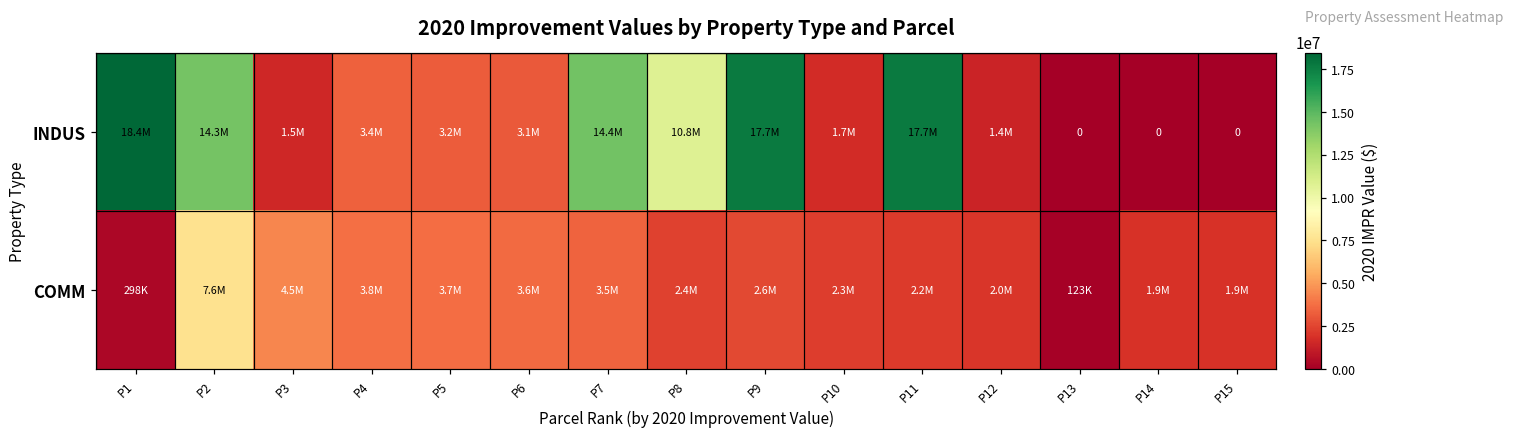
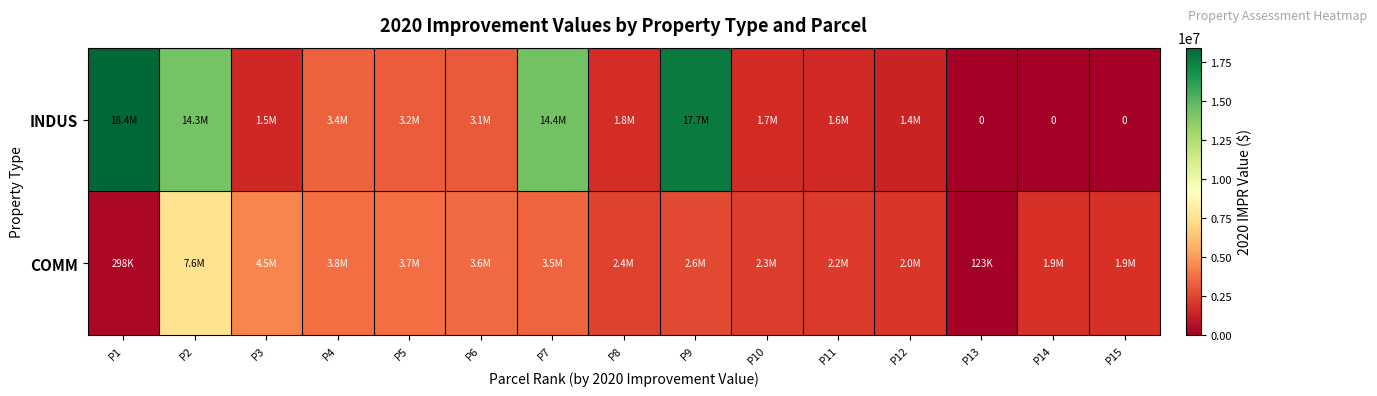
INDUS, P8: 10.8M -> 1.8M
INDUS, P11: 17.7M -> 1.6M
